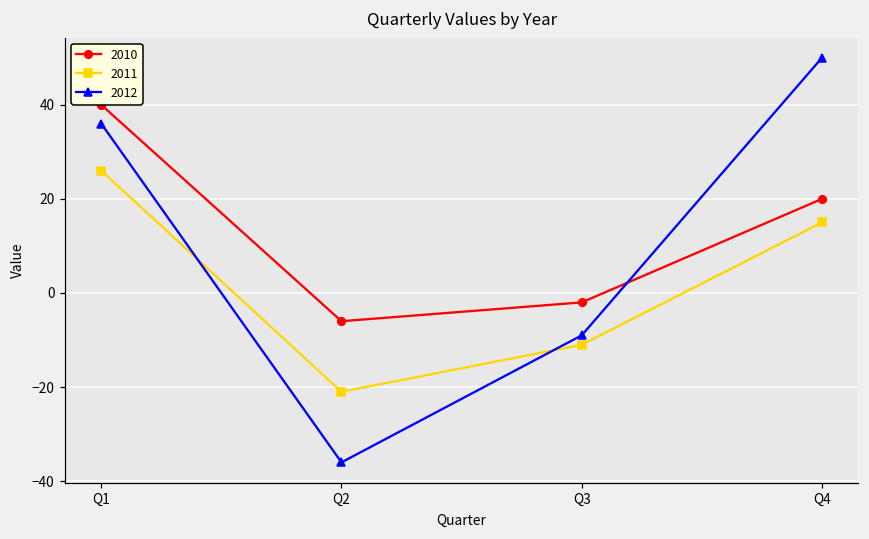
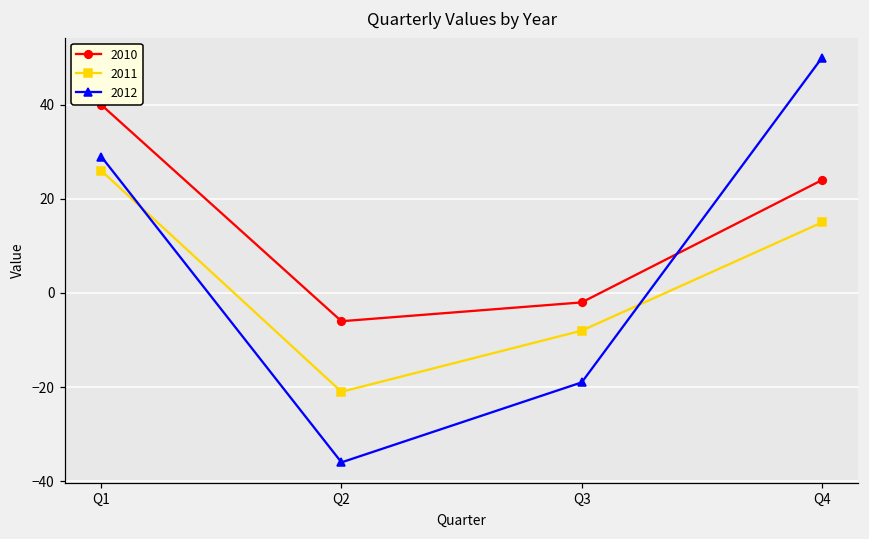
2012, Q1: 36 -> 29
2011, Q3: -11 -> -8
2012, Q3: -9 -> -19
2010, Q4: 20 -> 24
